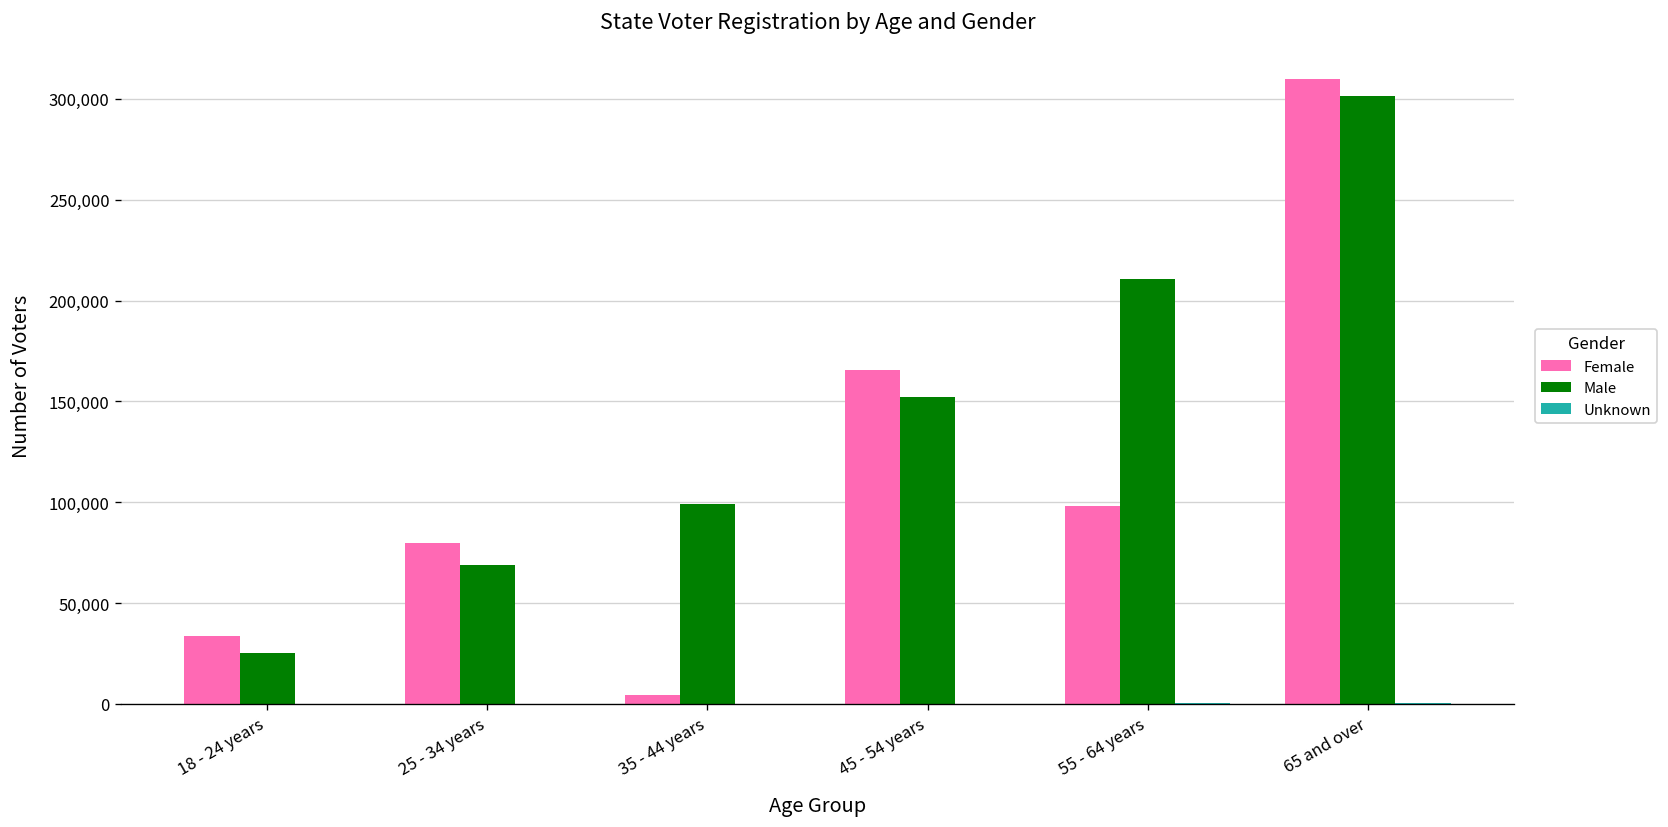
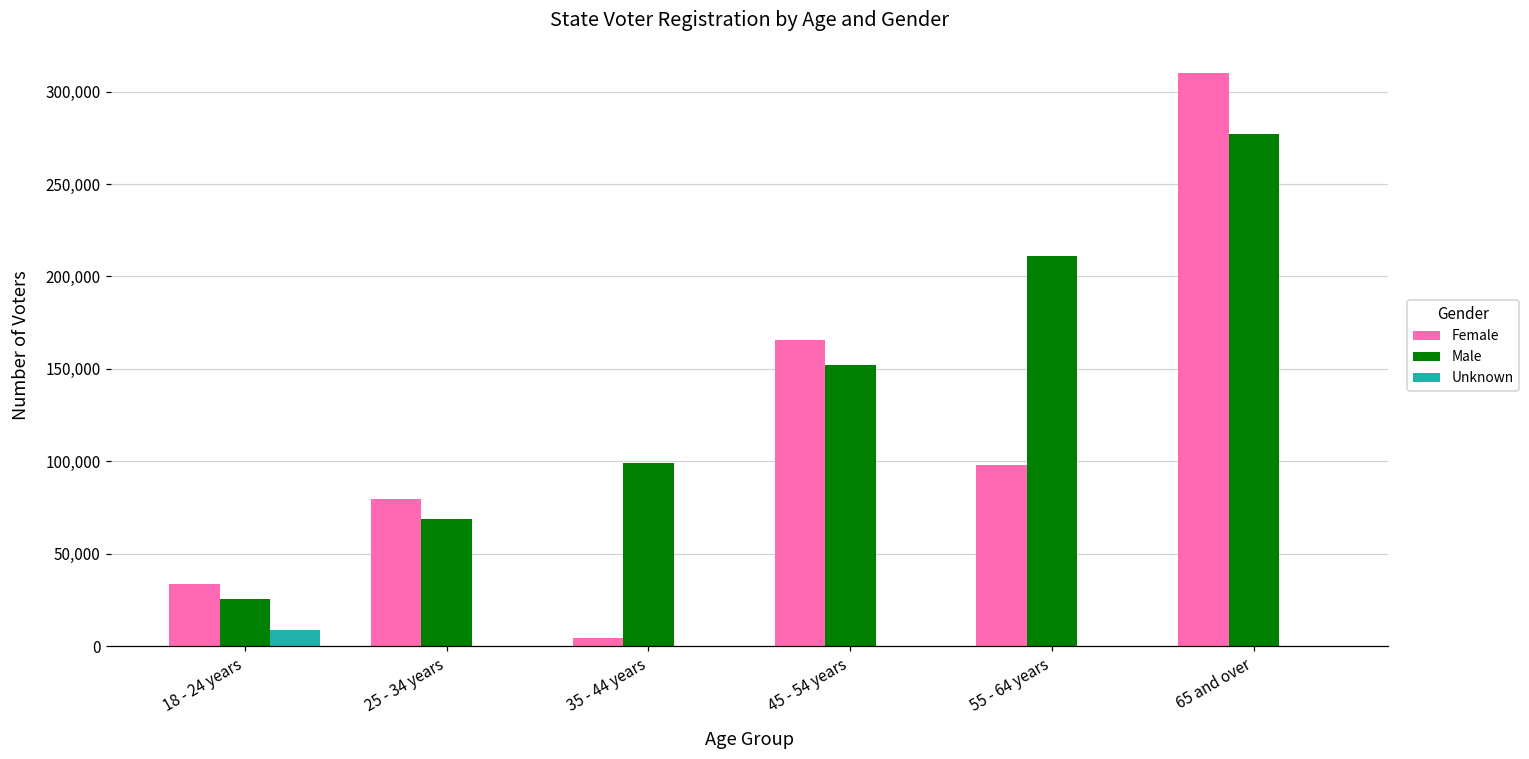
Unknown, 18 - 24 years: 0 -> 9,000
Male, 65 and over: 301,000 -> 277,000
